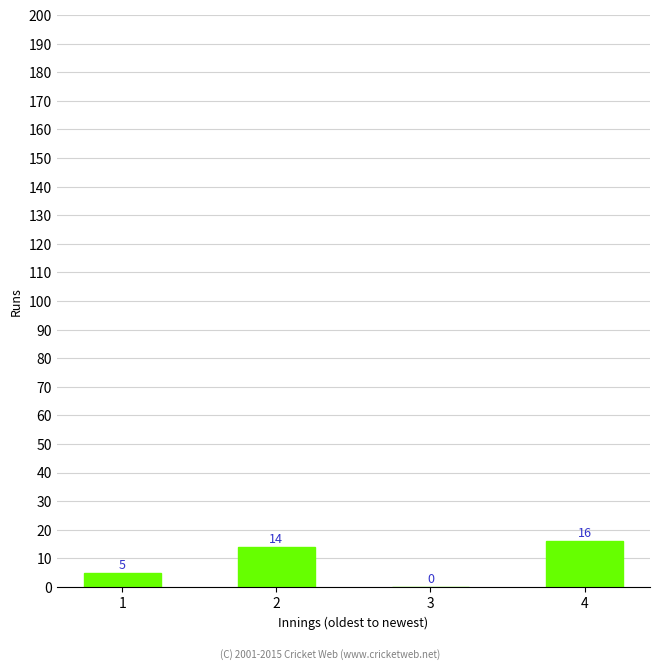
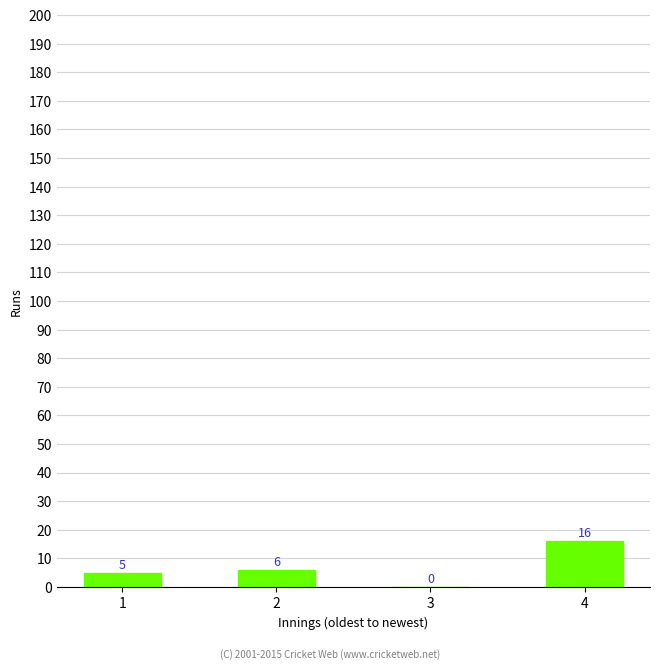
2: 14 -> 6
